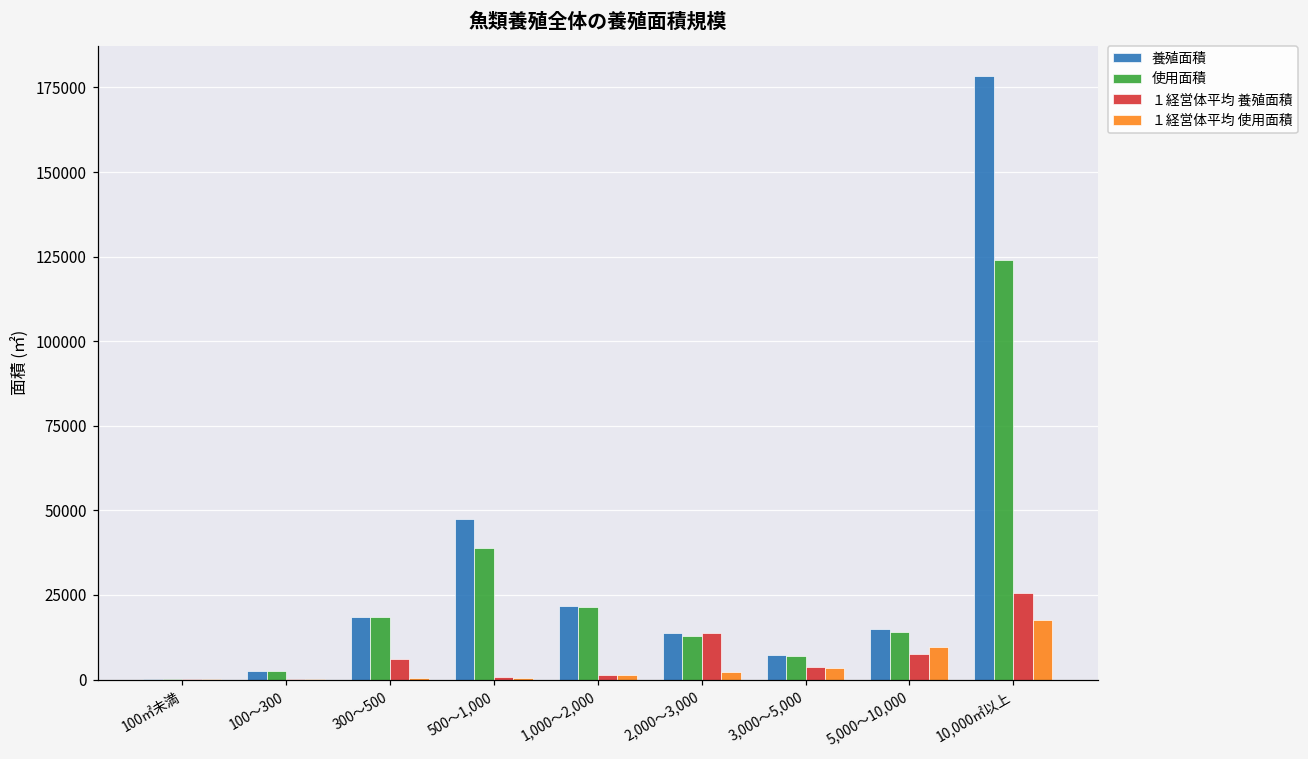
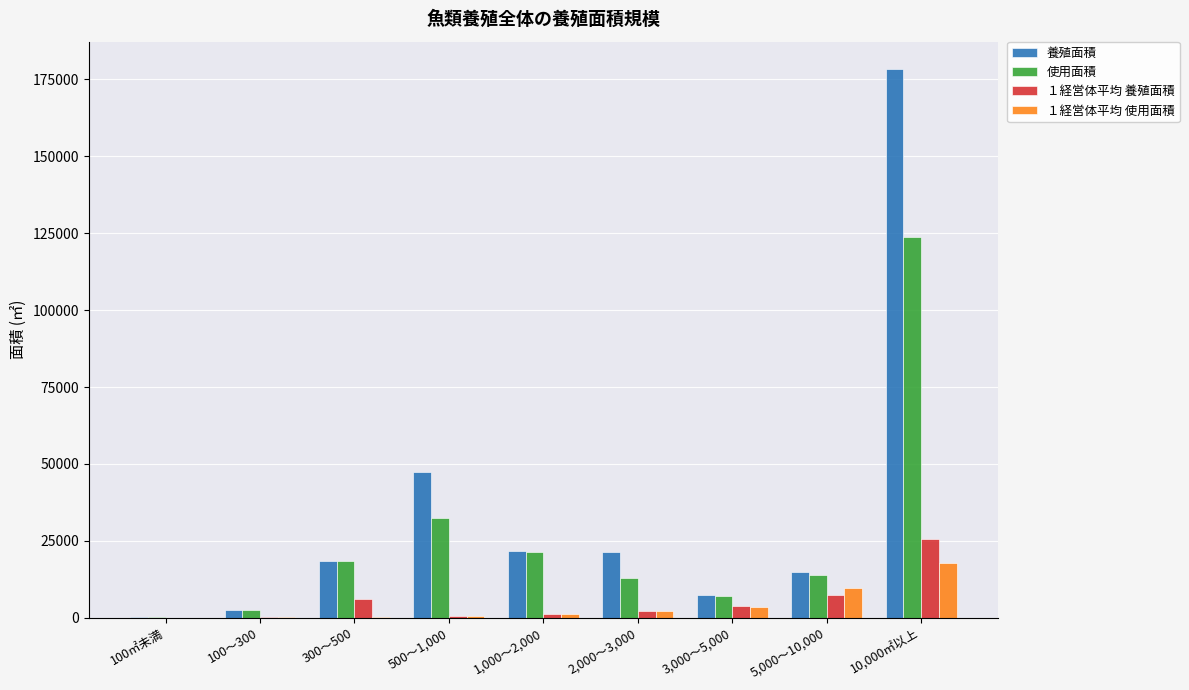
使用面積, 500～1,000: 39000 -> 32000
養殖面積, 2,000～3,000: 14000 -> 22000
１経営体平均 養殖面積, 2,000～3,000: 14000 -> 2000
